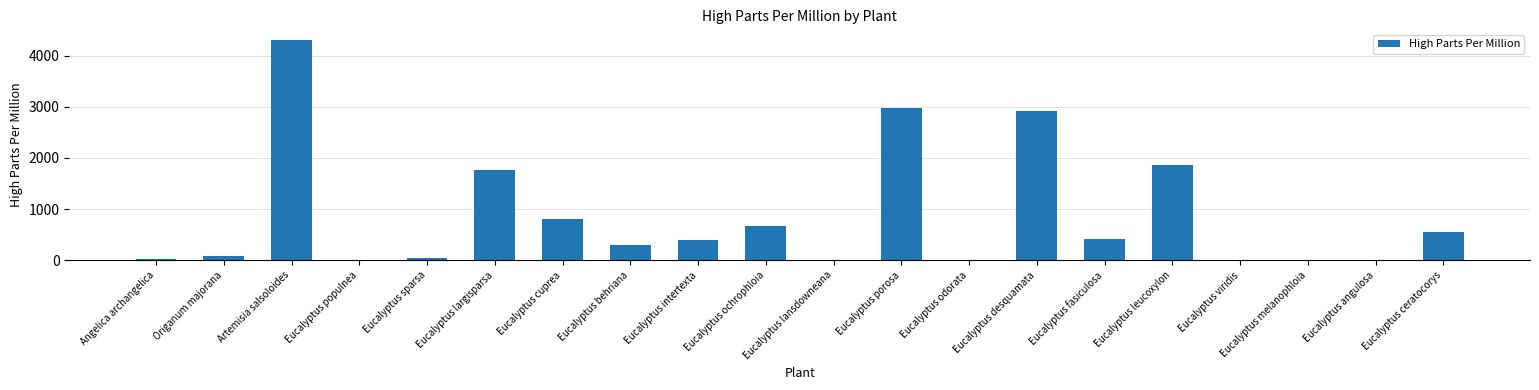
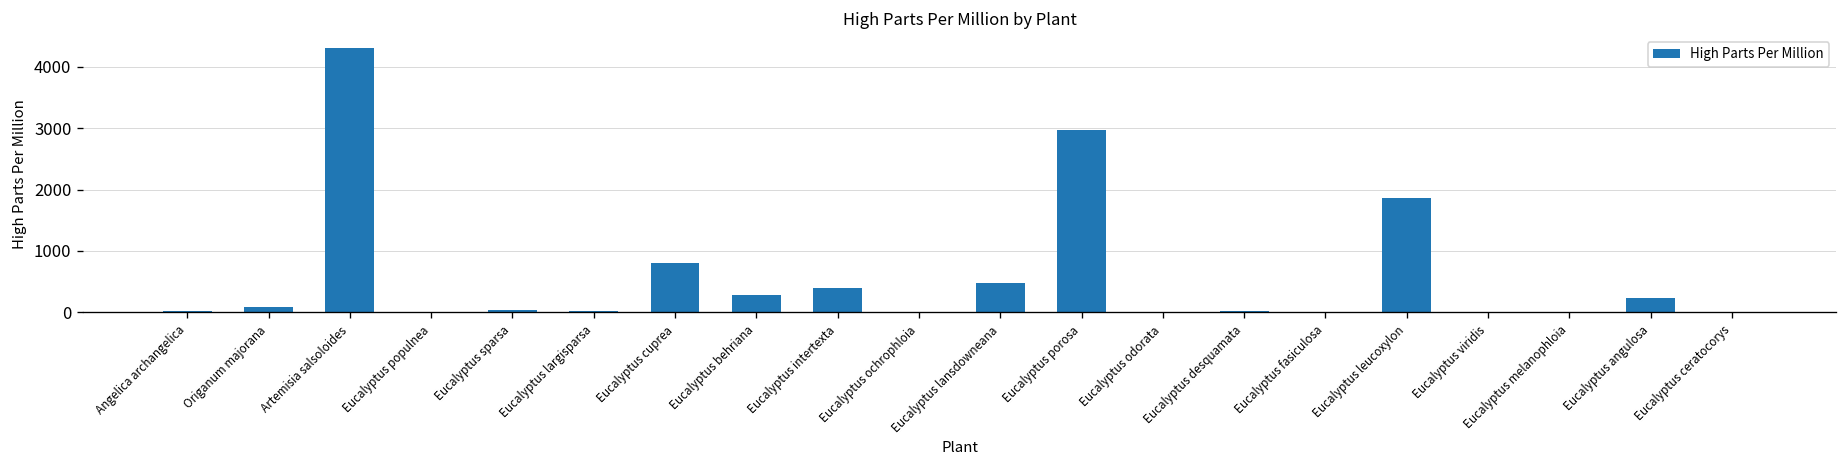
Eucalyptus largisparsa: 1800 -> 0
Eucalyptus ochrophloia: 700 -> 0
Eucalyptus lansdowneana: 0 -> 500
Eucalyptus desquamata: 2900 -> 0
Eucalyptus fasiculosa: 400 -> 0
Eucalyptus angulosa: 0 -> 200
Eucalyptus ceratocorys: 500 -> 0
